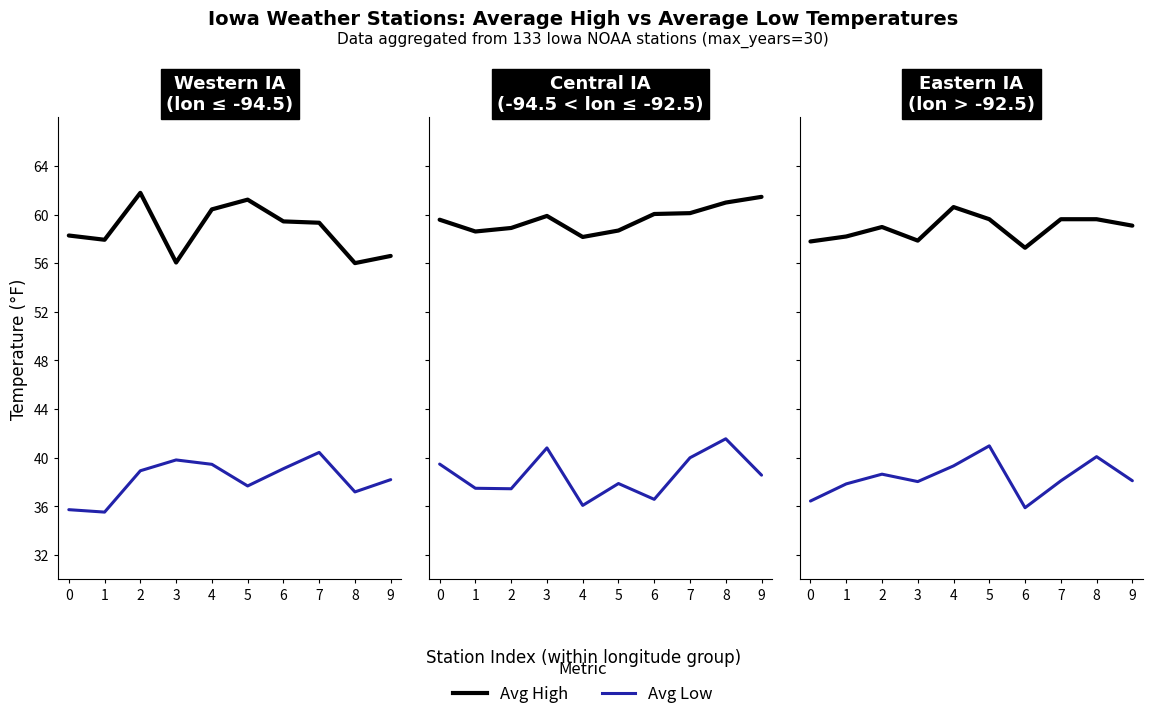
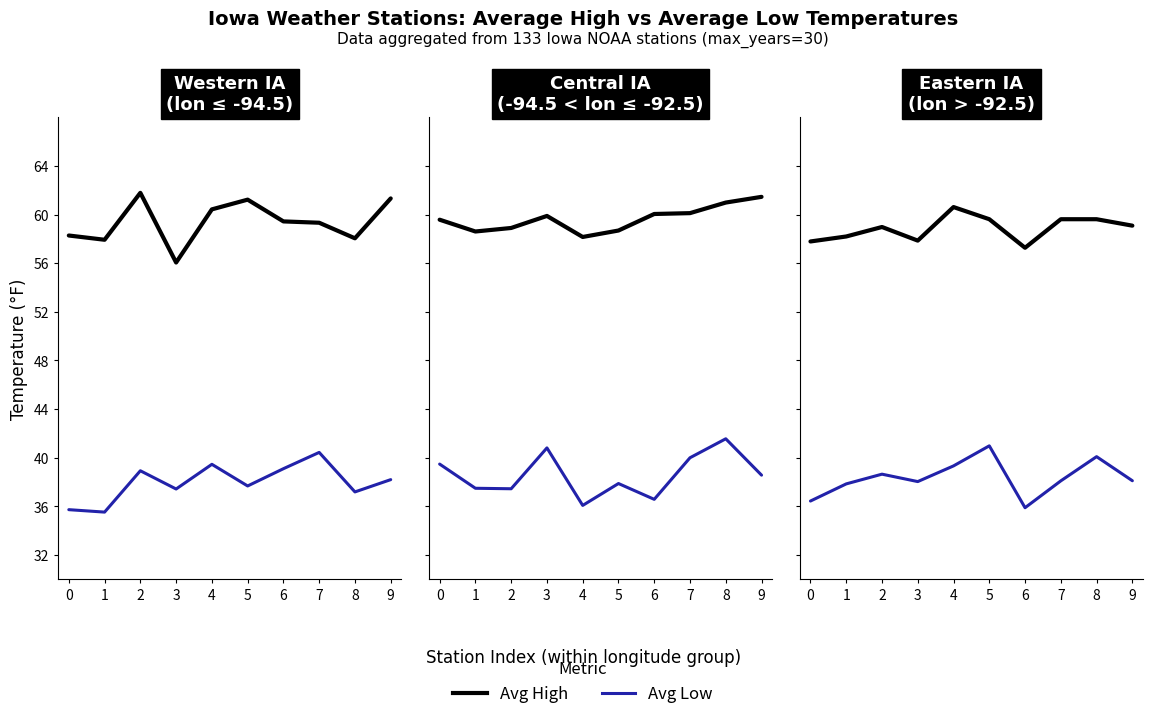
Western IA (lon ≤ -94.5), Avg Low, 3: 39.8 -> 37.4
Western IA (lon ≤ -94.5), Avg High, 8: 56.0 -> 58.1
Western IA (lon ≤ -94.5), Avg High, 9: 56.6 -> 61.3
